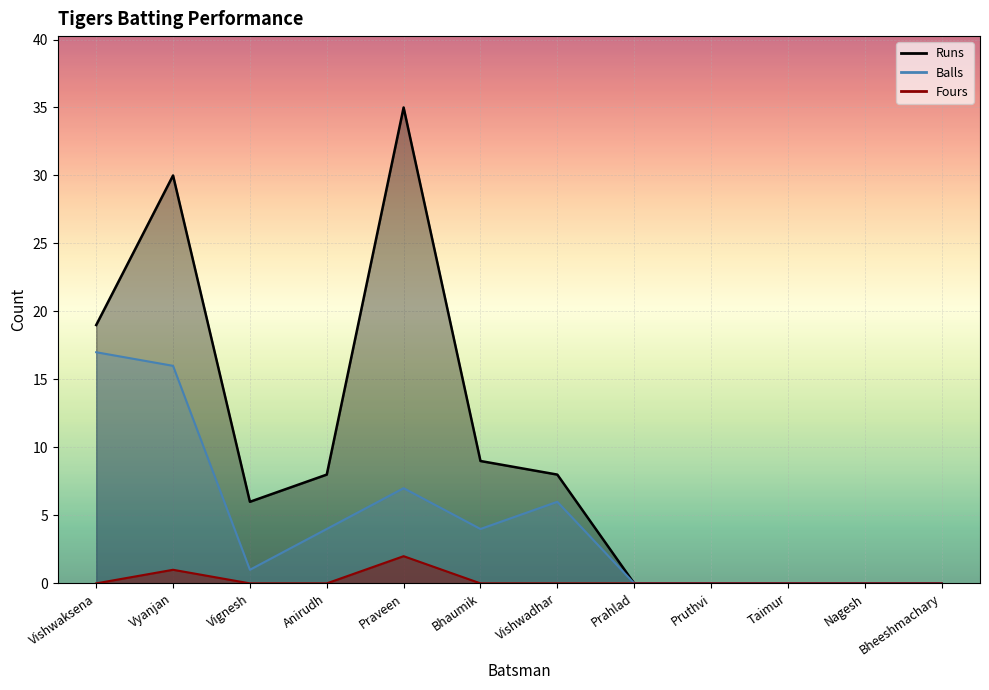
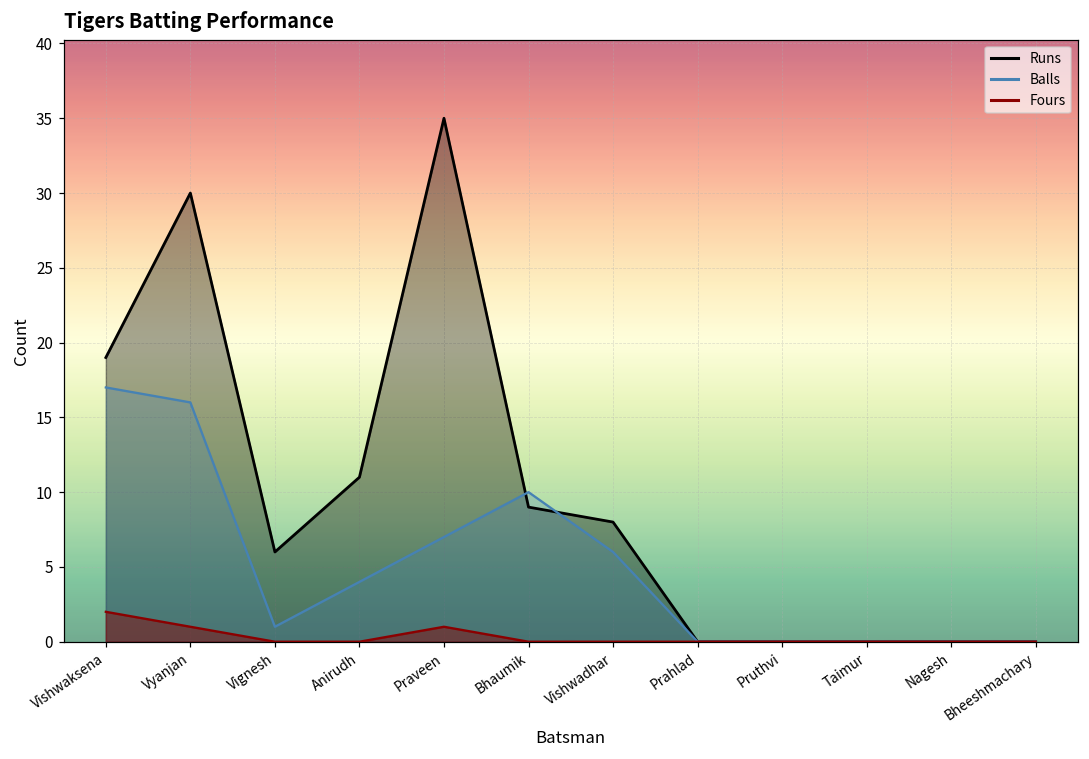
Fours, Vishwaksena: 0 -> 2
Runs, Anirudh: 8 -> 11
Fours, Praveen: 2 -> 1
Balls, Bhaumik: 4 -> 10
